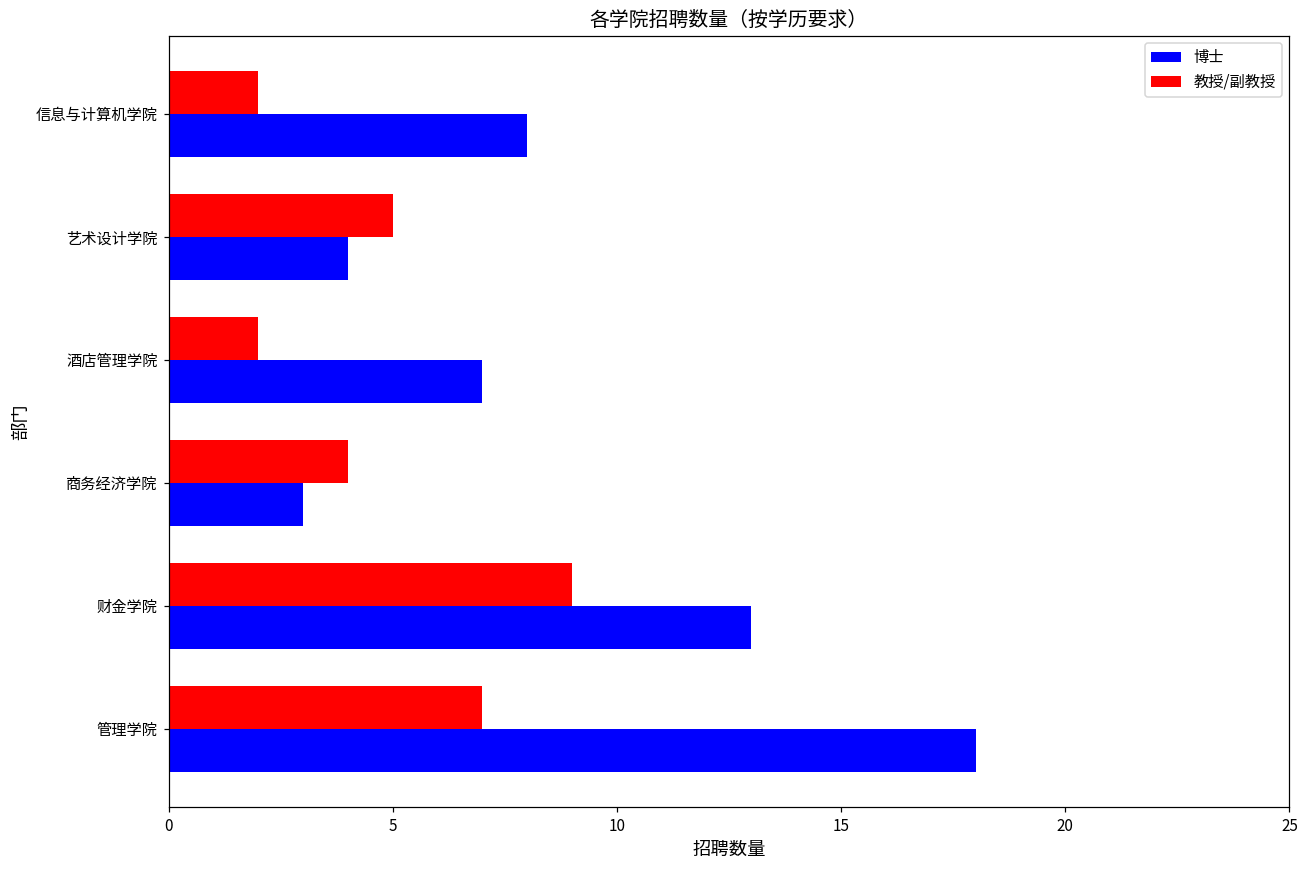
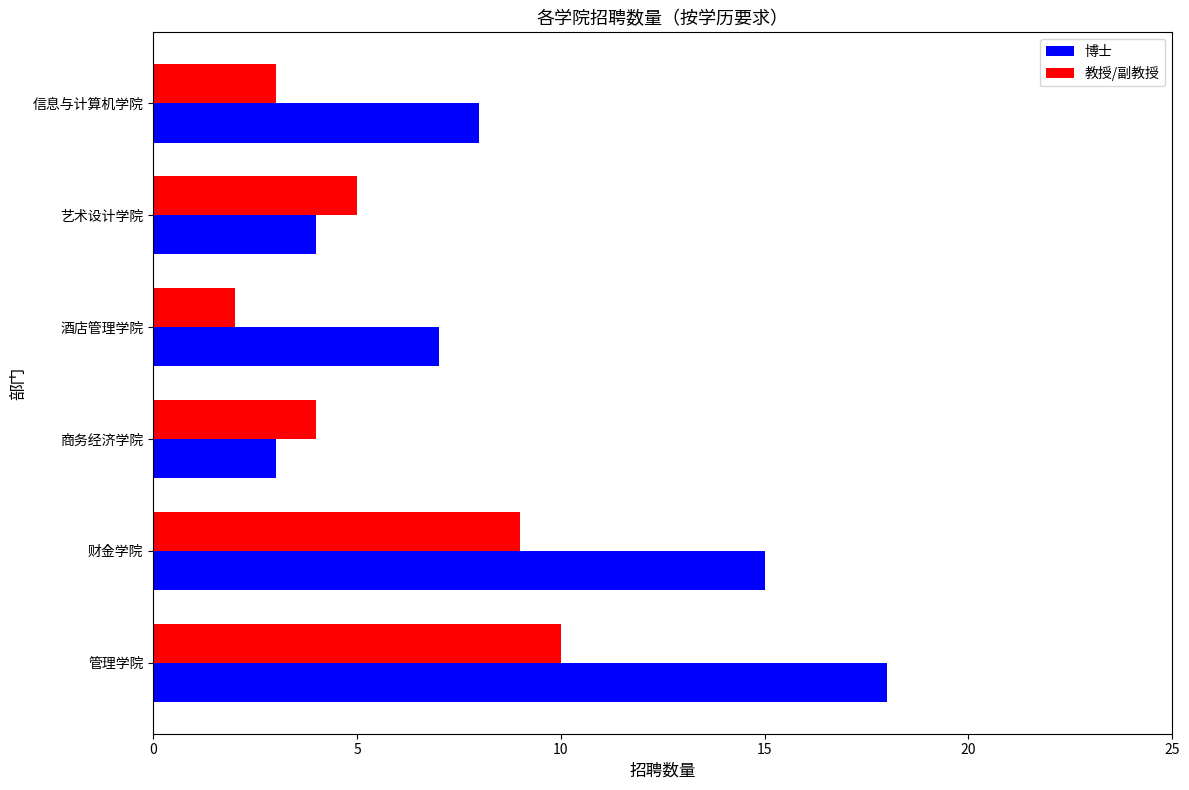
教授/副教授, 信息与计算机学院: 2 -> 3
博士, 财金学院: 13 -> 15
教授/副教授, 管理学院: 7 -> 10
